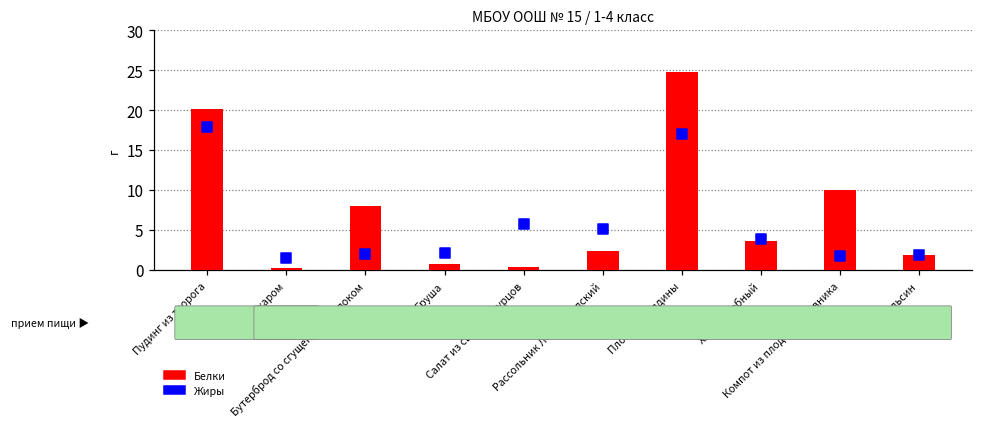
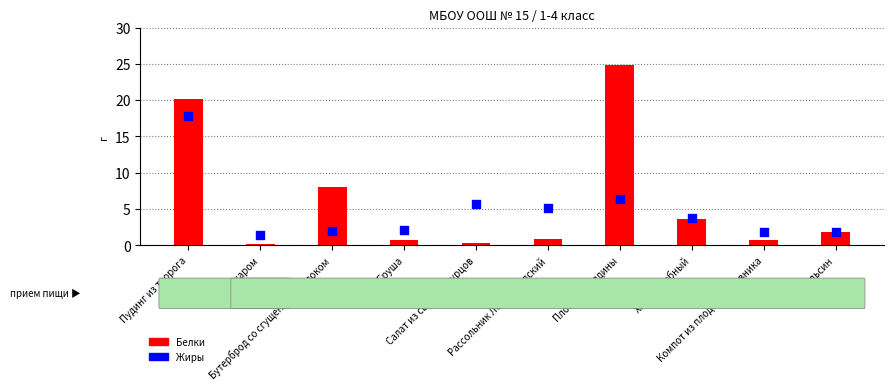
Белки, Рассольник Ленинградский: 2 -> 1
Жиры, Плов из говядины: 17 -> 6
Белки, Компот из плодов шиповника: 10 -> 1
